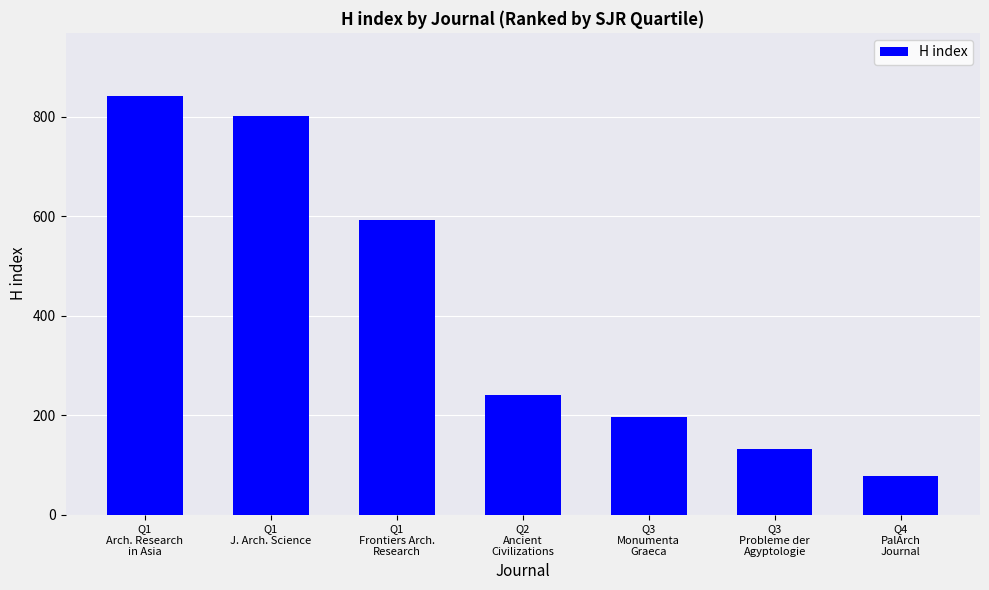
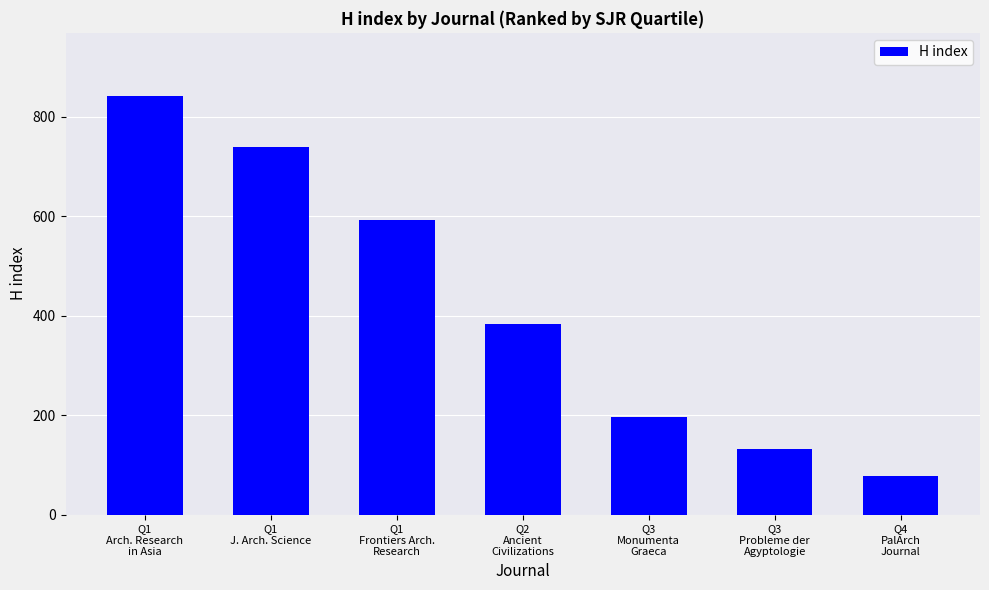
Q1 J. Arch. Science: 800 -> 740
Q2 Ancient Civilizations: 240 -> 380
